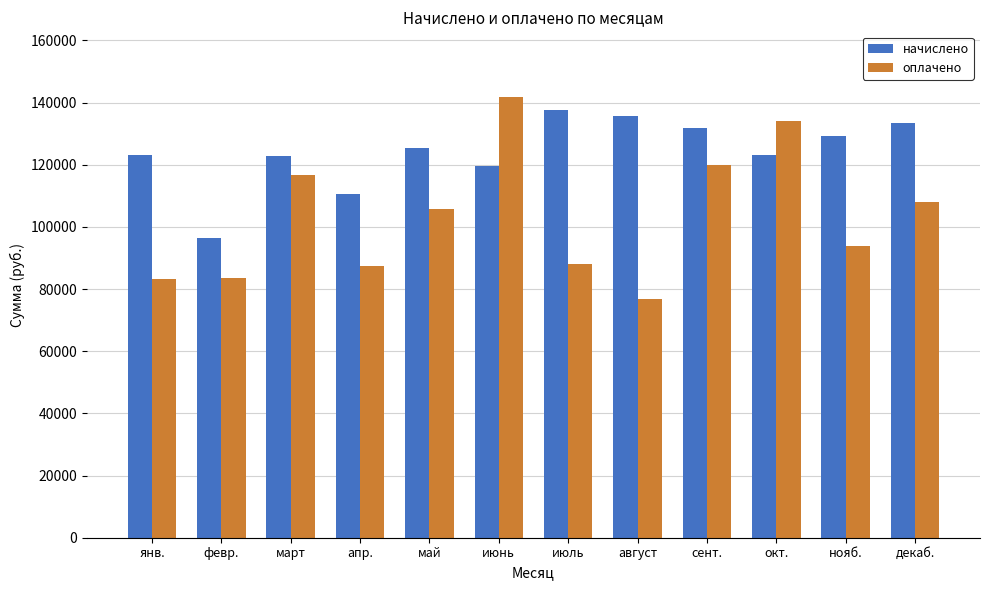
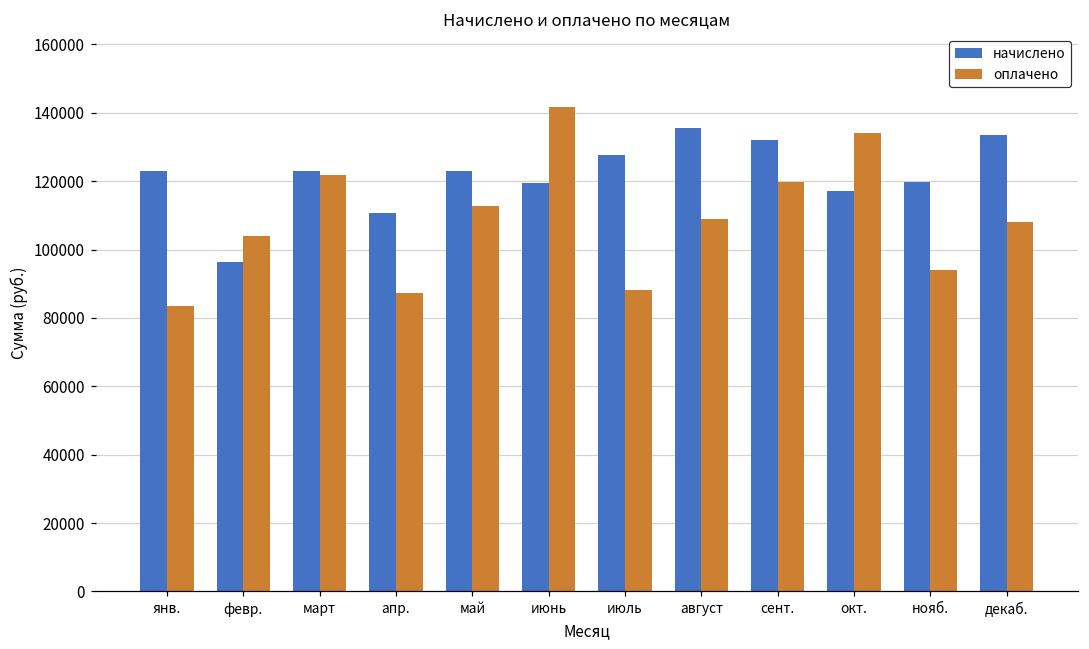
оплачено, февр.: 84000 -> 104000
оплачено, март: 117000 -> 122000
начислено, май: 126000 -> 123000
оплачено, май: 106000 -> 113000
начислено, июль: 138000 -> 128000
оплачено, август: 77000 -> 109000
начислено, окт.: 123000 -> 117000
начислено, нояб.: 129000 -> 120000
